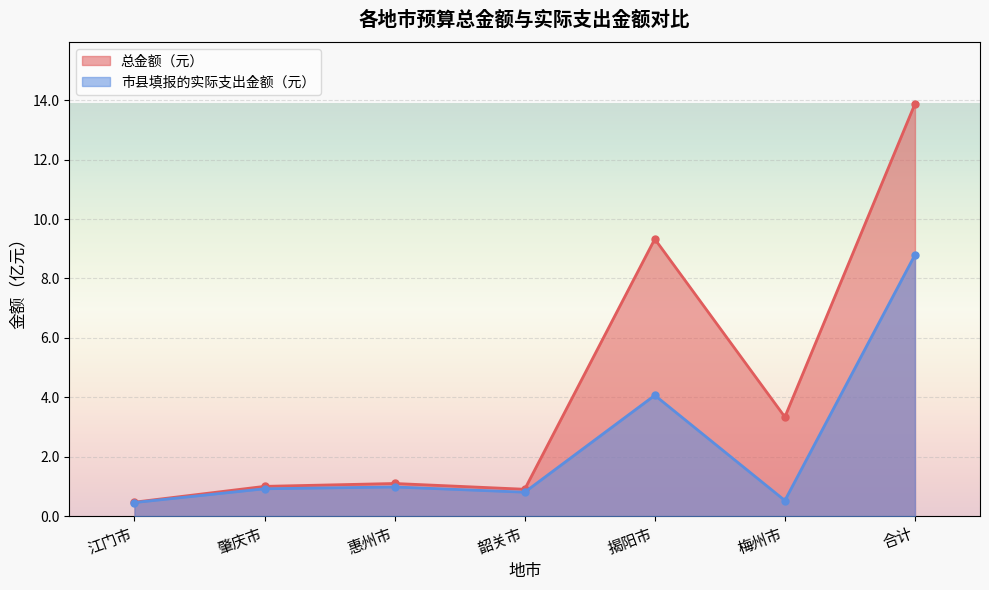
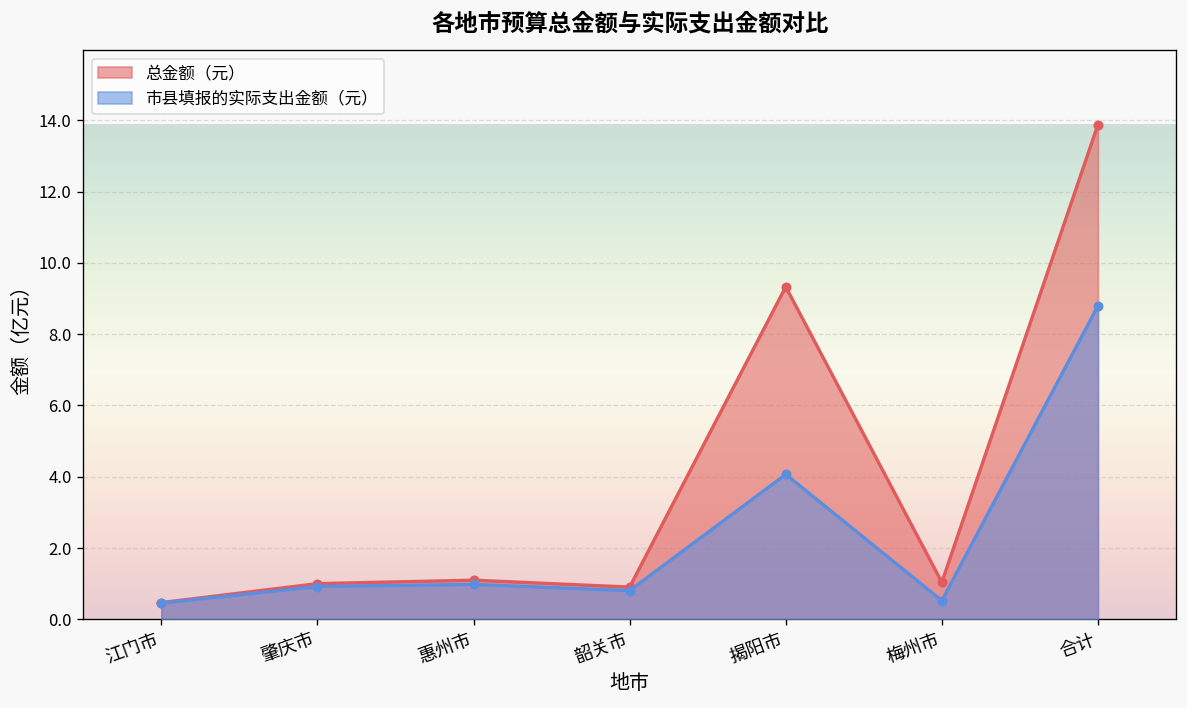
总金额（元）, 梅州市: 3.3 -> 1.0
